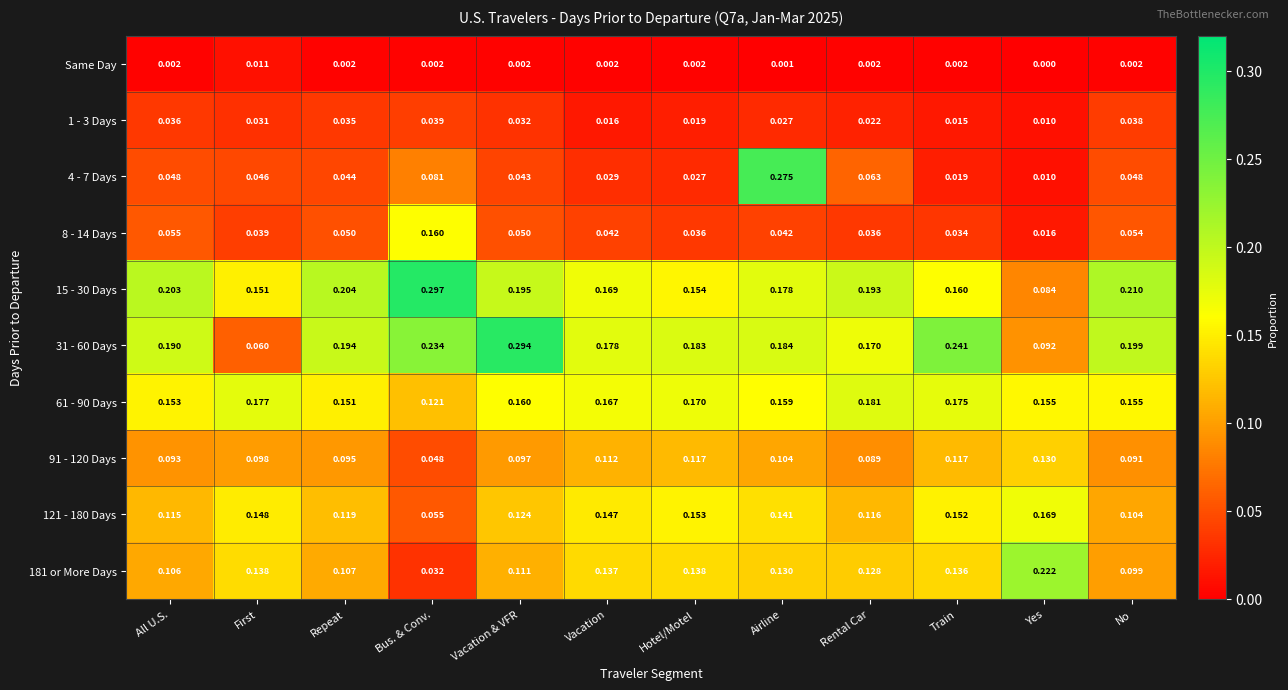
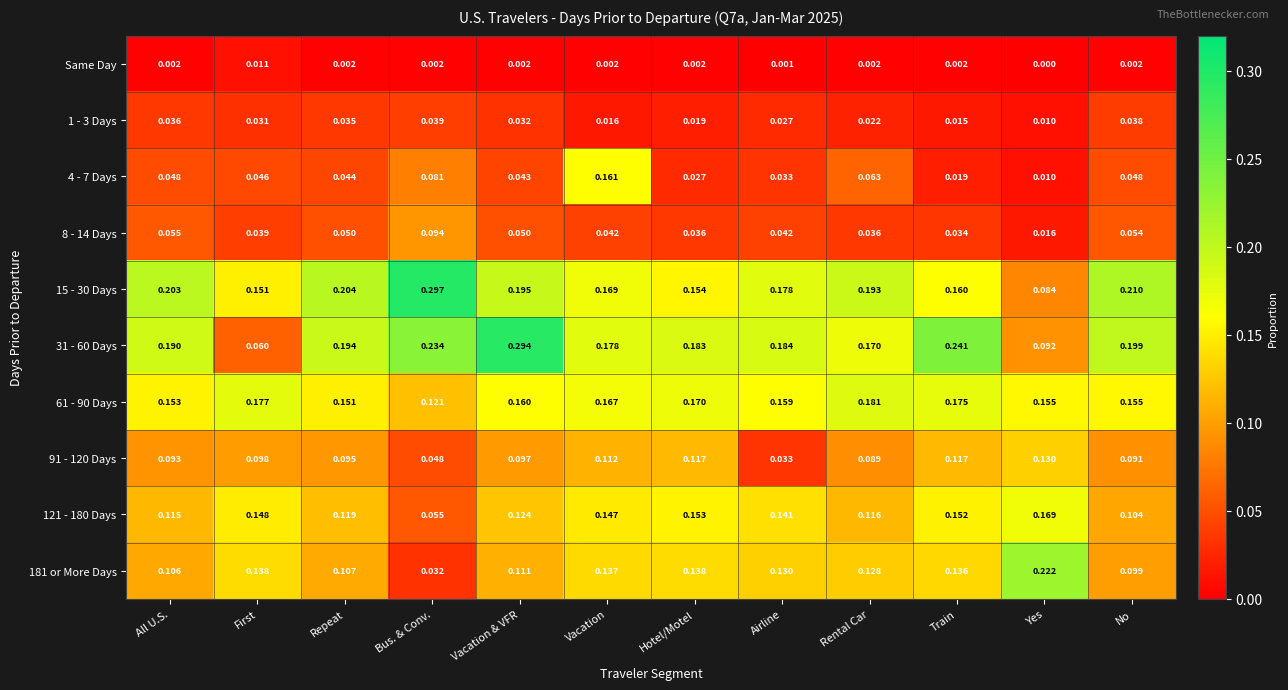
4 - 7 Days, Vacation: 0.029 -> 0.161
4 - 7 Days, Airline: 0.275 -> 0.033
8 - 14 Days, Bus. & Conv.: 0.160 -> 0.094
91 - 120 Days, Airline: 0.104 -> 0.033
